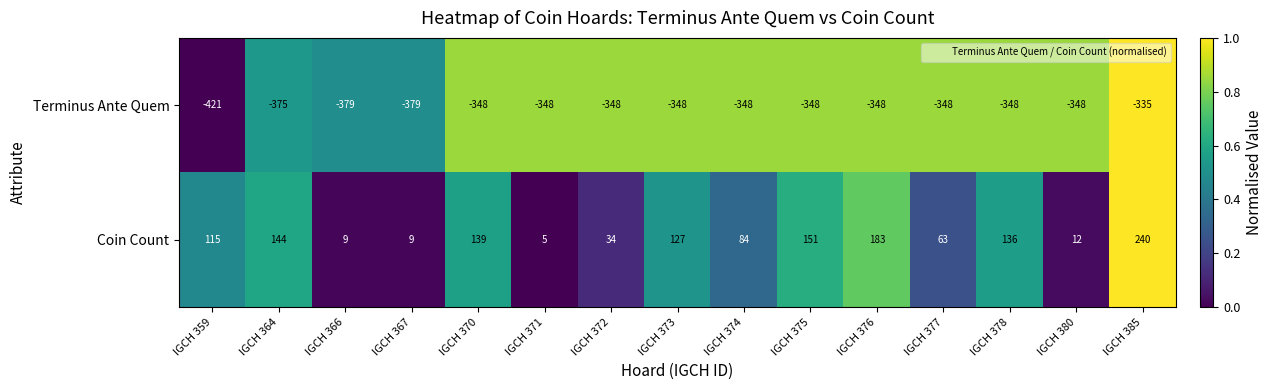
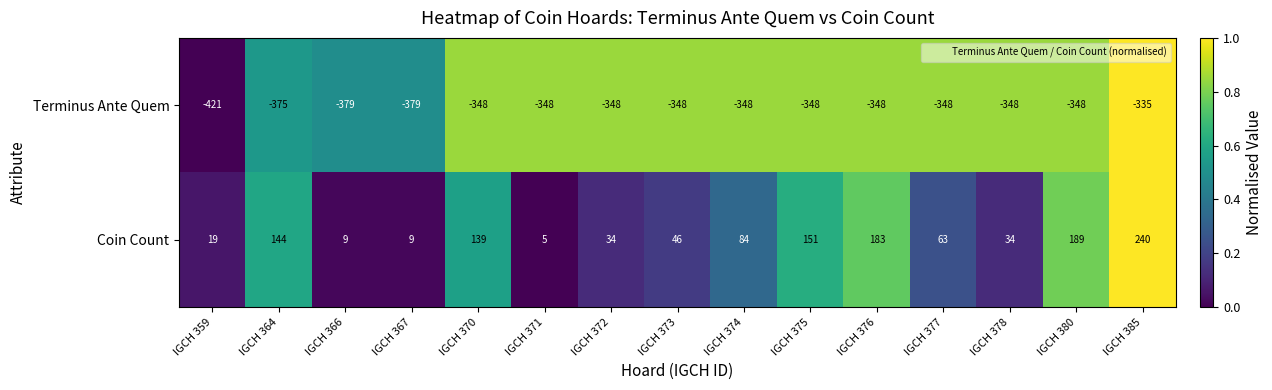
Coin Count, IGCH 359: 115 -> 19
Coin Count, IGCH 373: 127 -> 46
Coin Count, IGCH 378: 136 -> 34
Coin Count, IGCH 380: 12 -> 189
